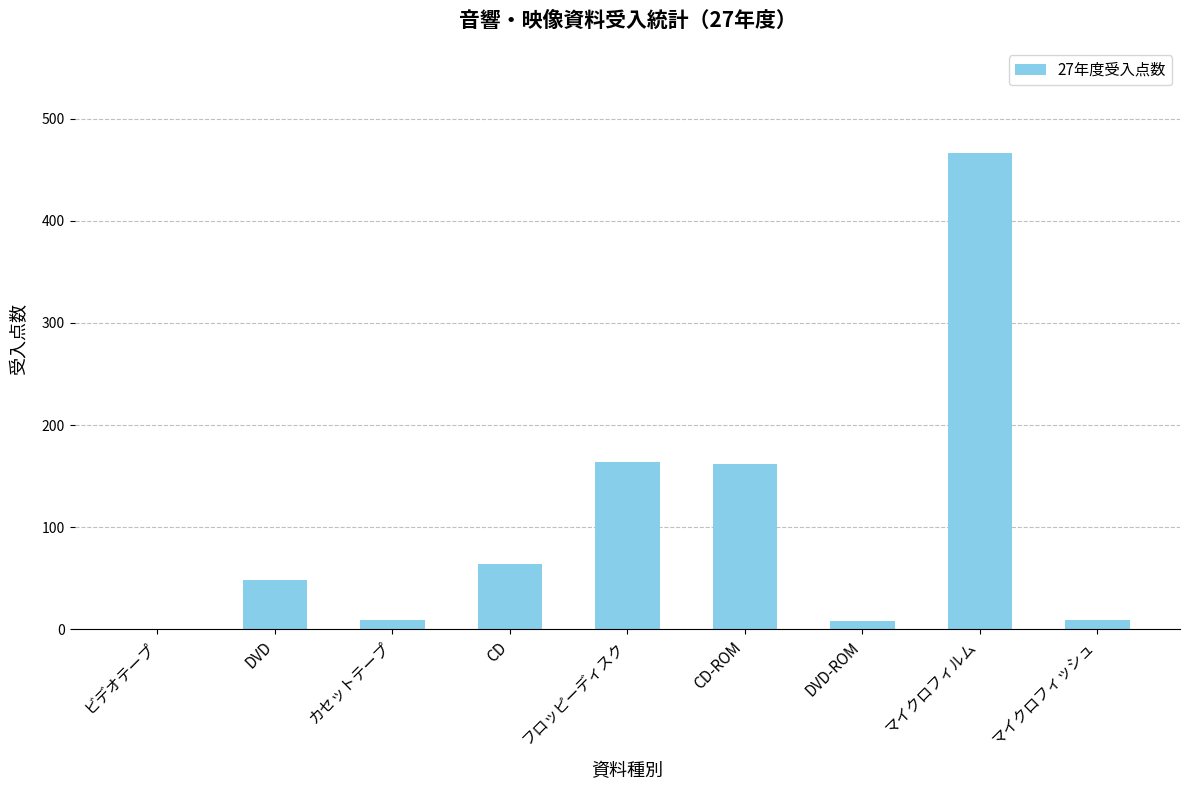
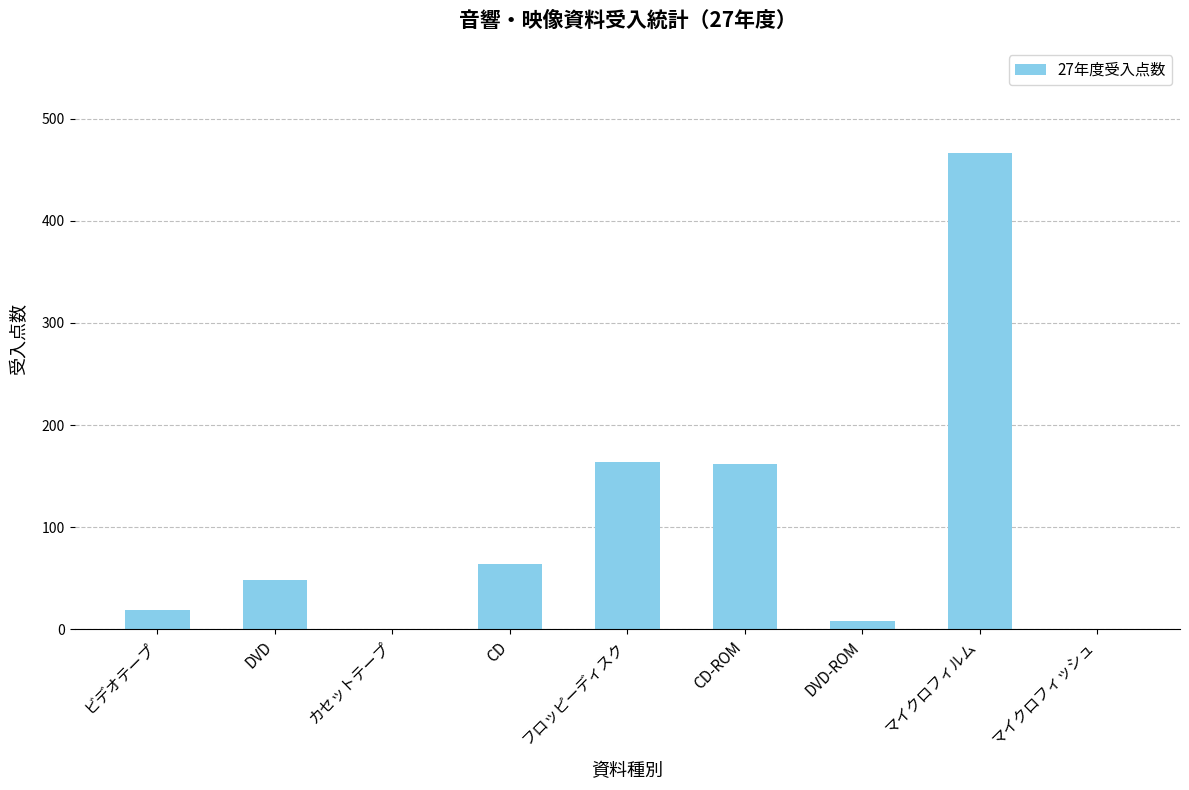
ビデオテープ: 0 -> 19
カセットテープ: 9 -> 0
マイクロフィッシュ: 9 -> 0
